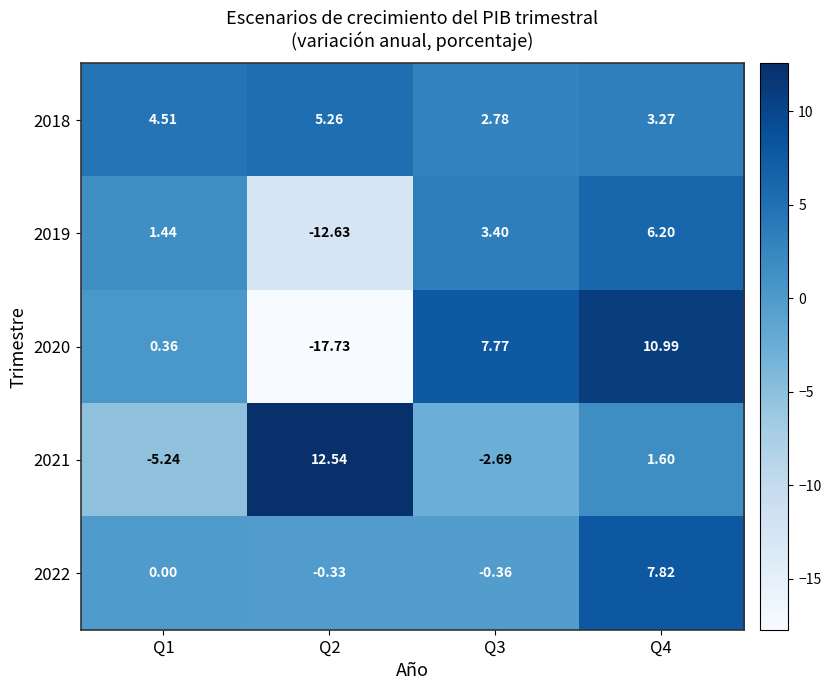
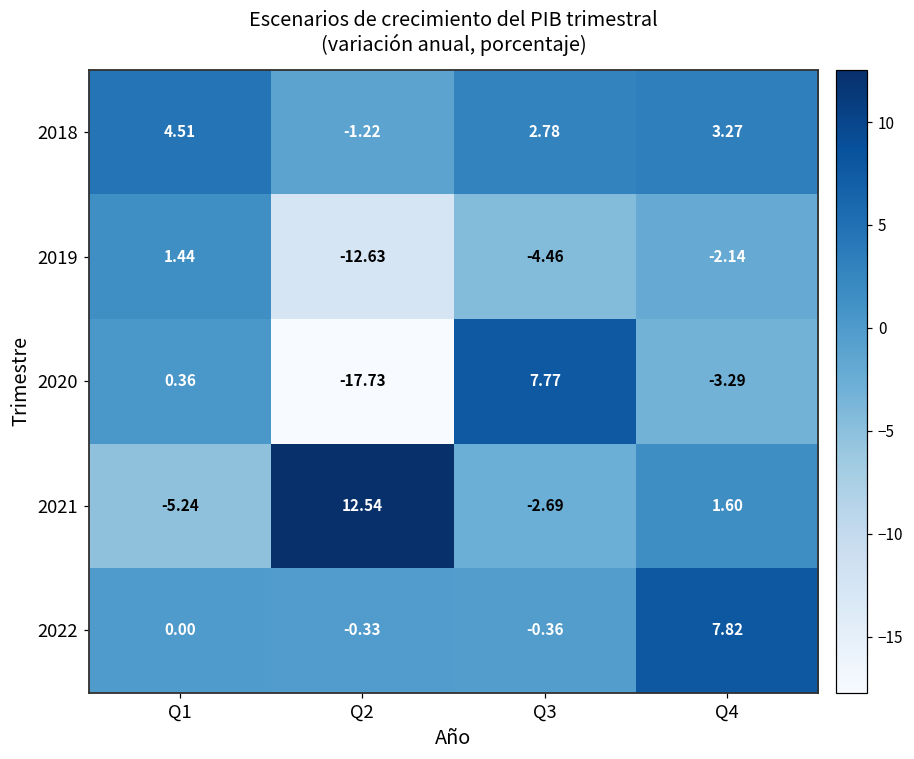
2018, Q2: 5.26 -> -1.22
2019, Q3: 3.40 -> -4.46
2019, Q4: 6.20 -> -2.14
2020, Q4: 10.99 -> -3.29
